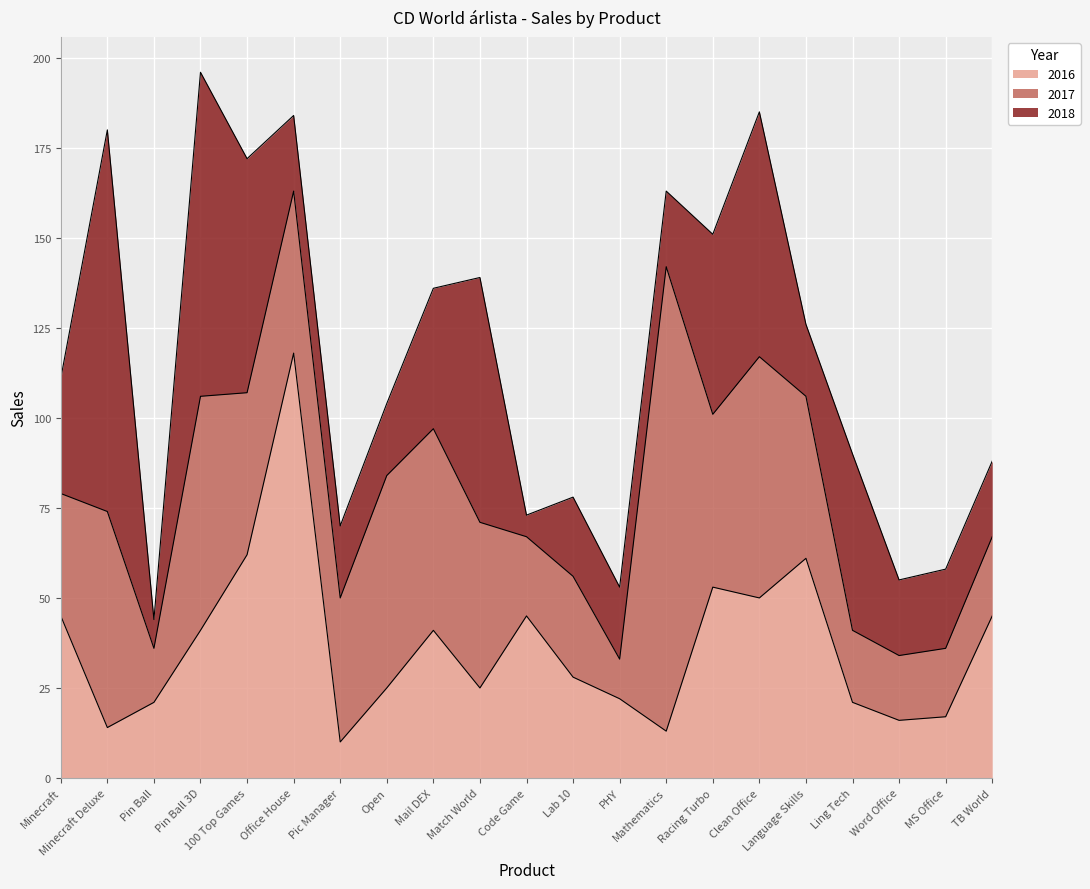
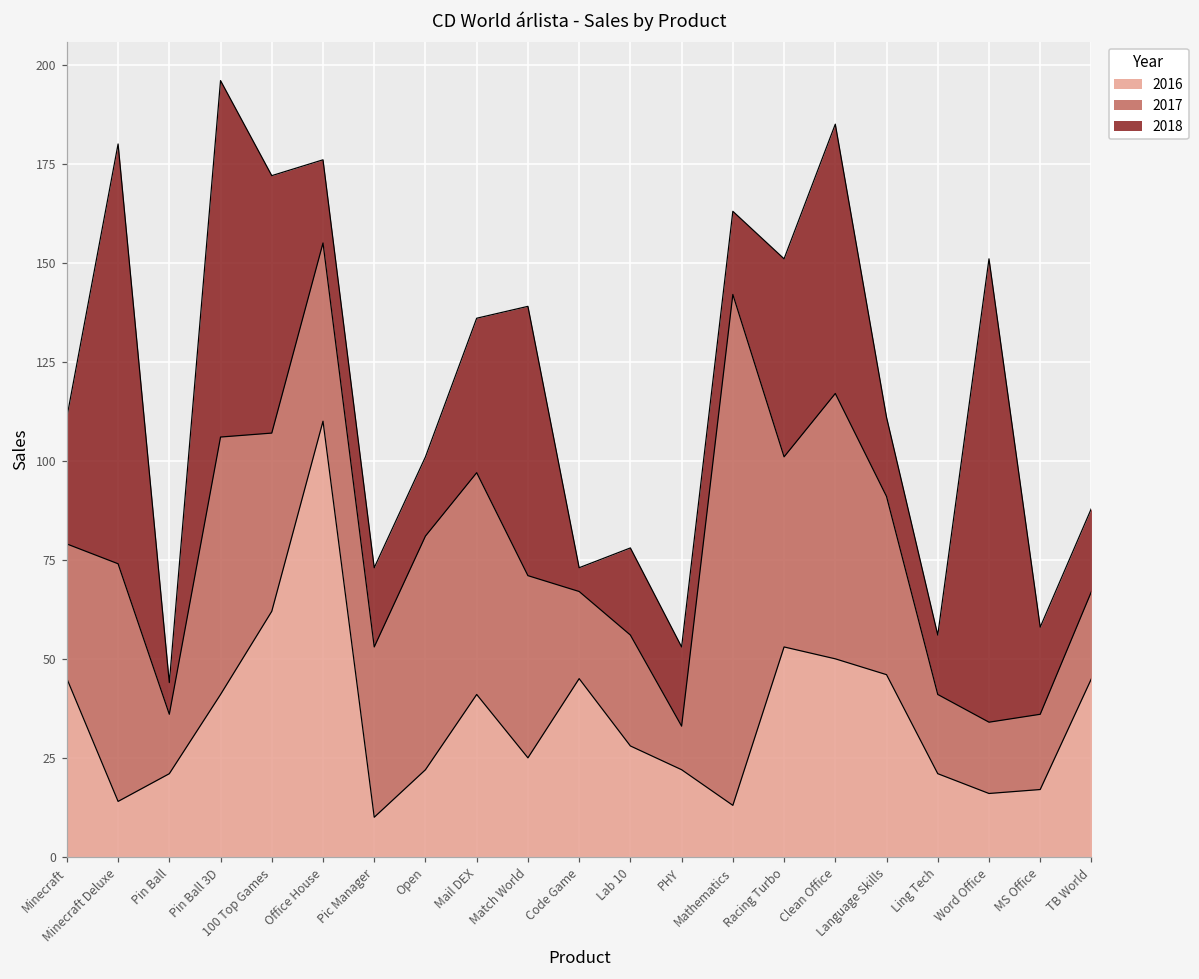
2016, Office House: 118 -> 110
2017, Pic Manager: 40 -> 43
2016, Open: 25 -> 22
2016, Language Skills: 61 -> 46
2018, Ling Tech: 49 -> 15
2018, Word Office: 21 -> 117
